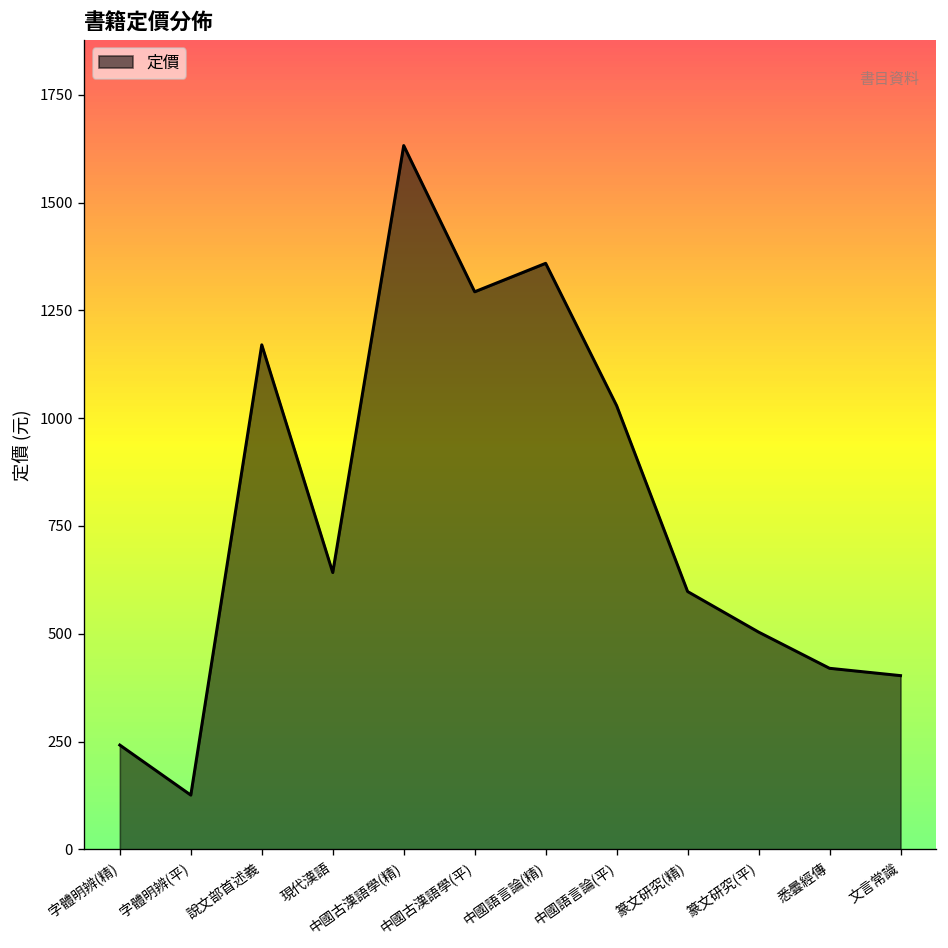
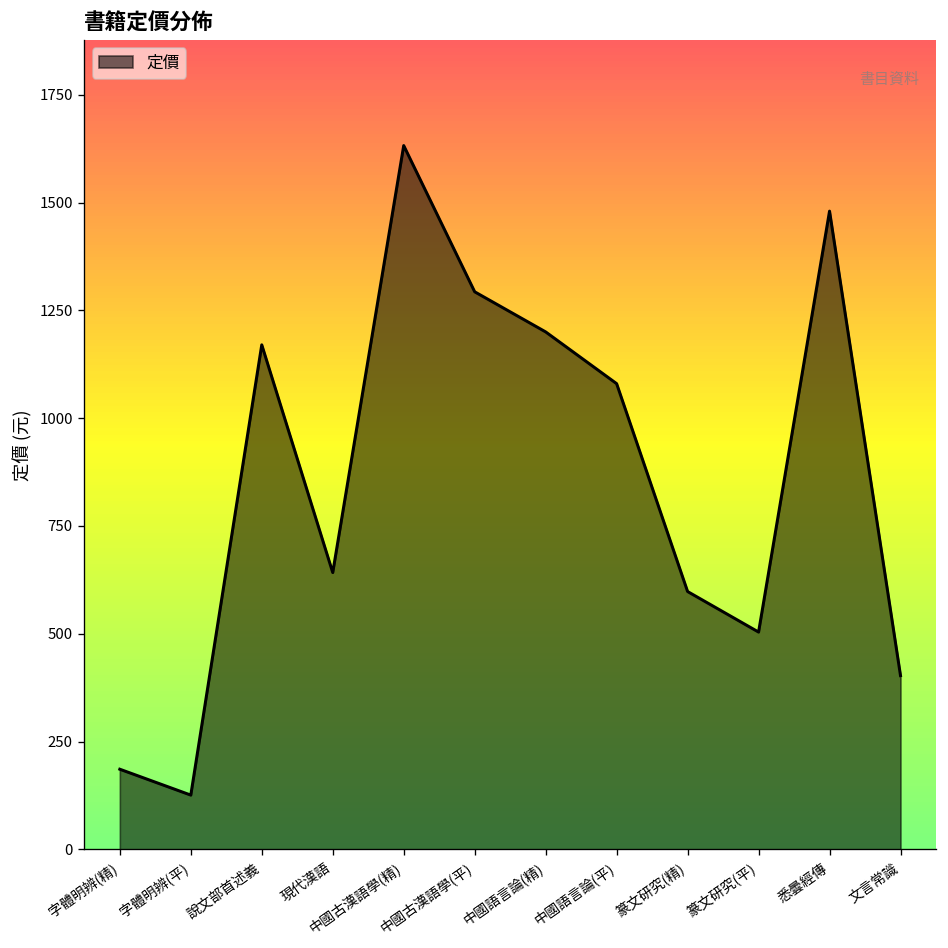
字體明辨(精): 240 -> 190
中國語言論(精): 1360 -> 1200
中國語言論(平): 1030 -> 1080
悉曇經傳: 420 -> 1480
